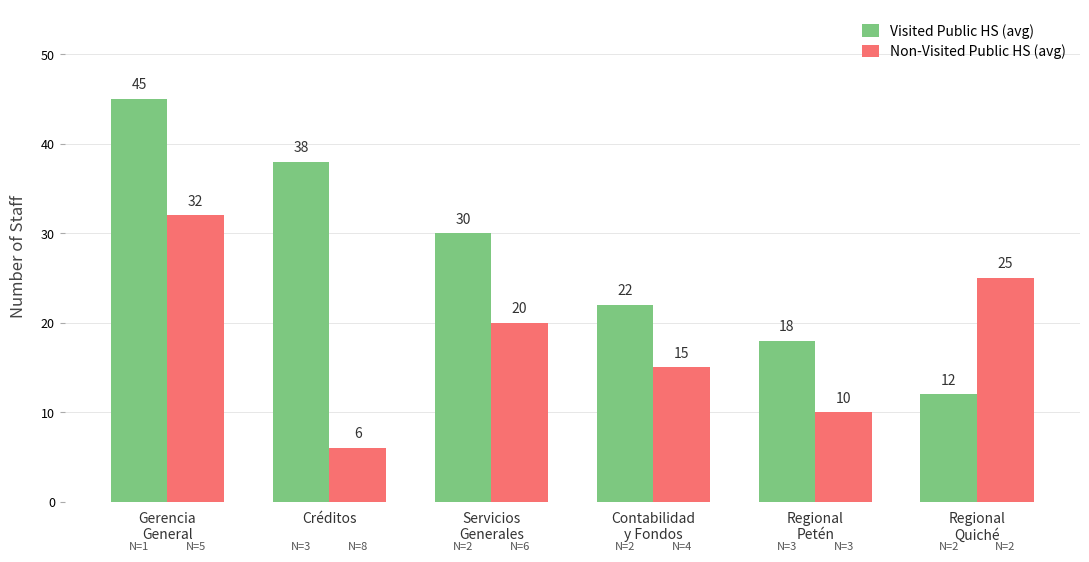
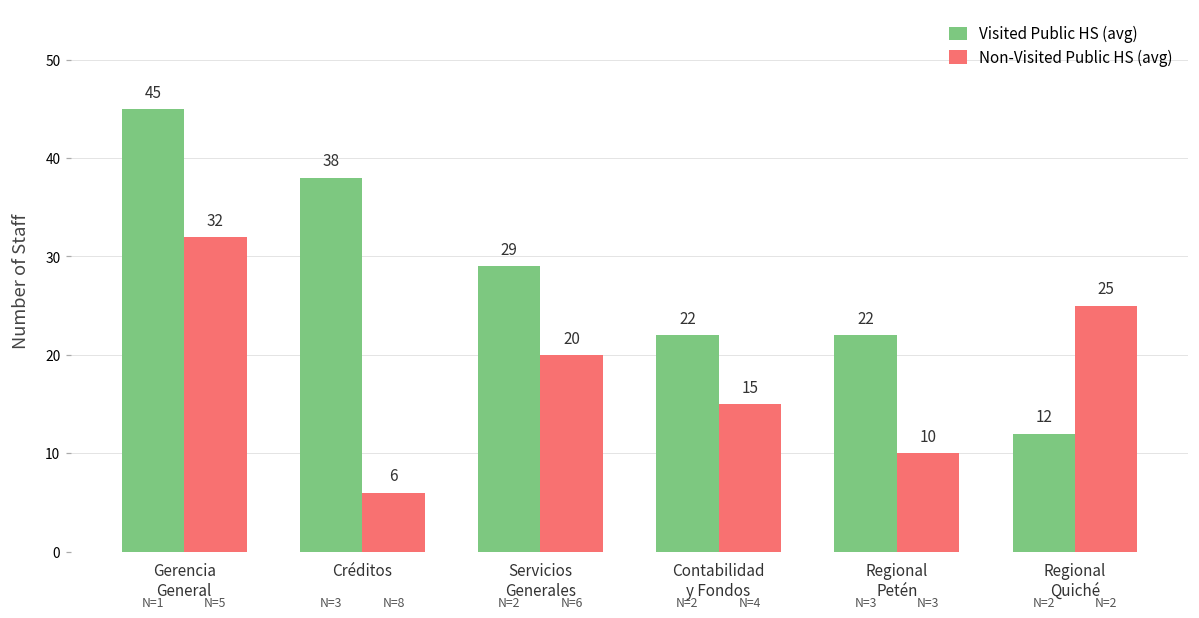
Visited Public HS (avg), Servicios Generales: 30 -> 29
Visited Public HS (avg), Regional Petén: 18 -> 22
